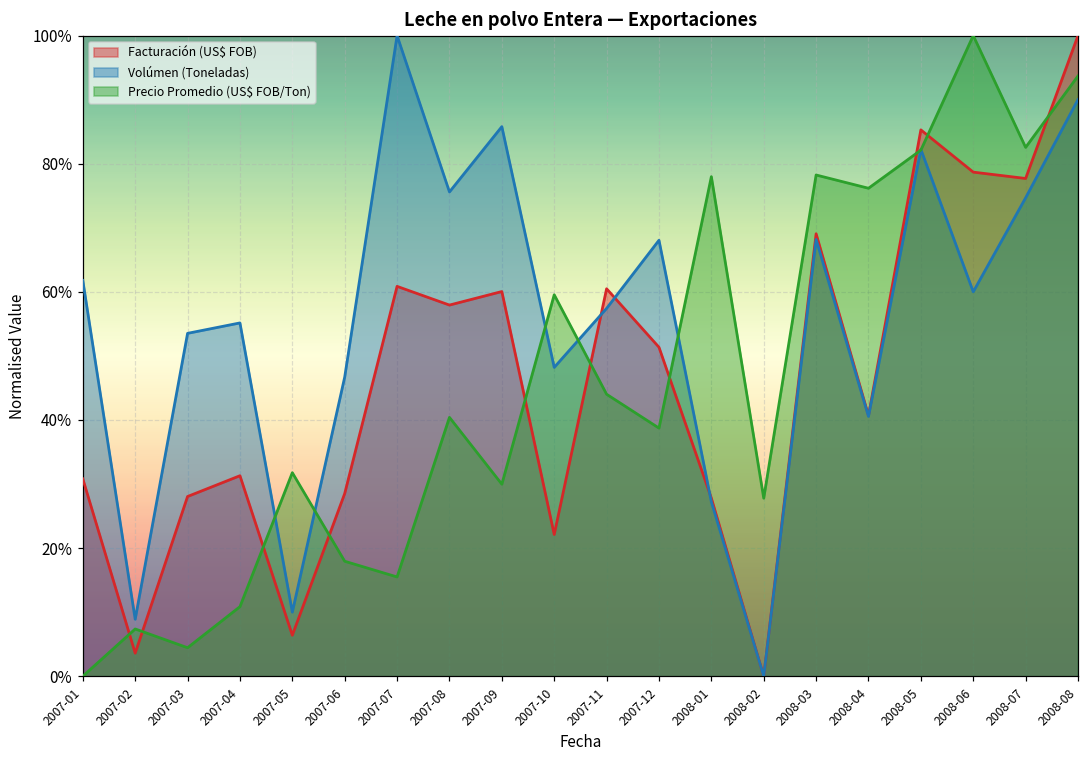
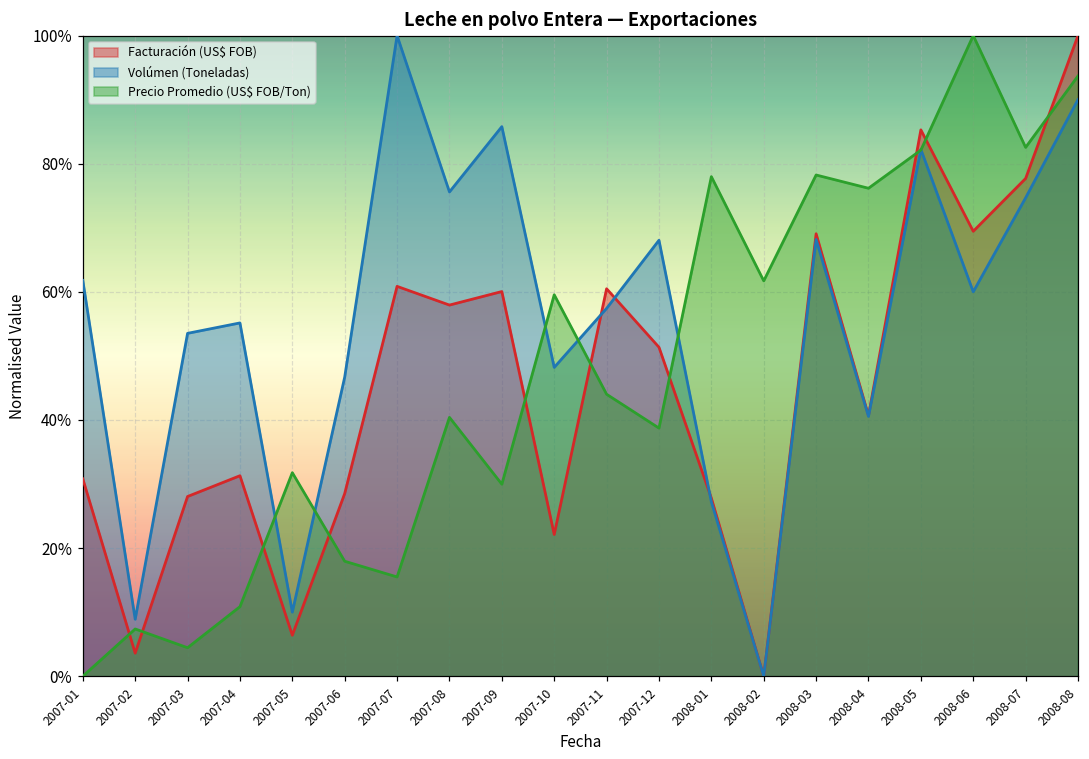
Precio Promedio (US$ FOB/Ton), 2008-02: 28% -> 62%
Facturación (US$ FOB), 2008-06: 79% -> 69%
